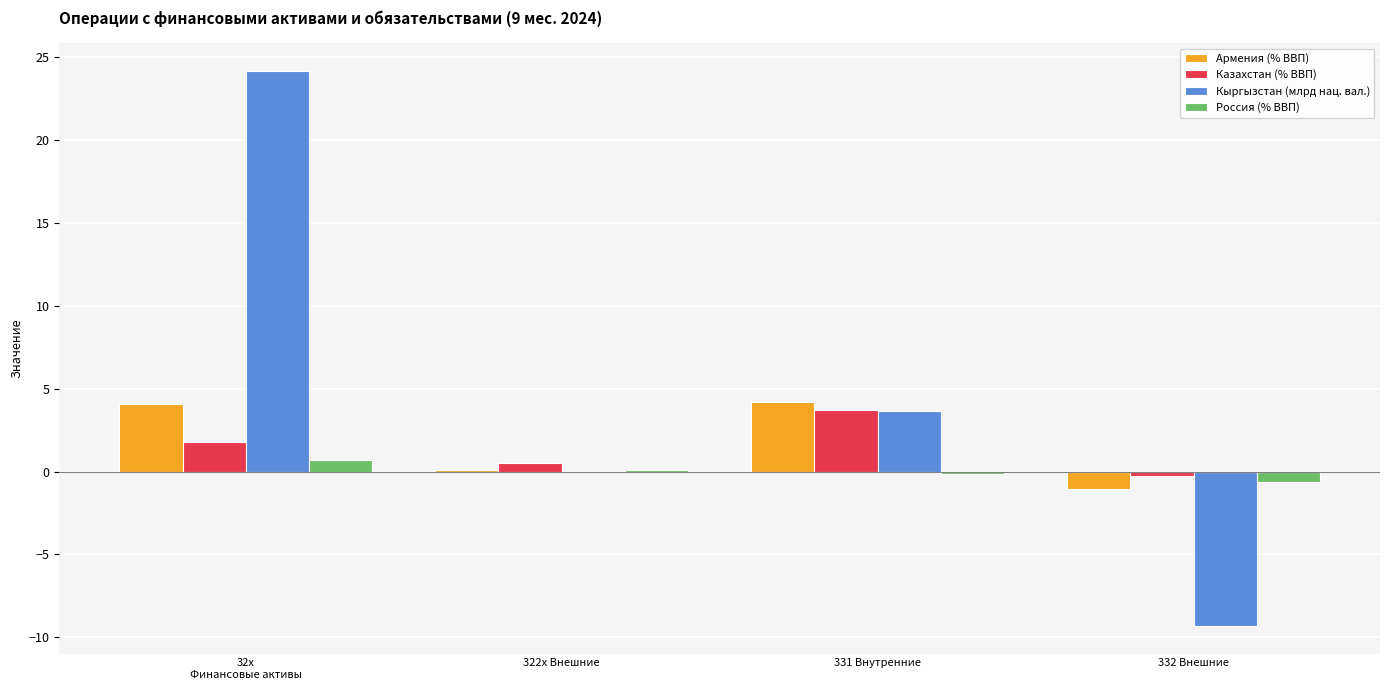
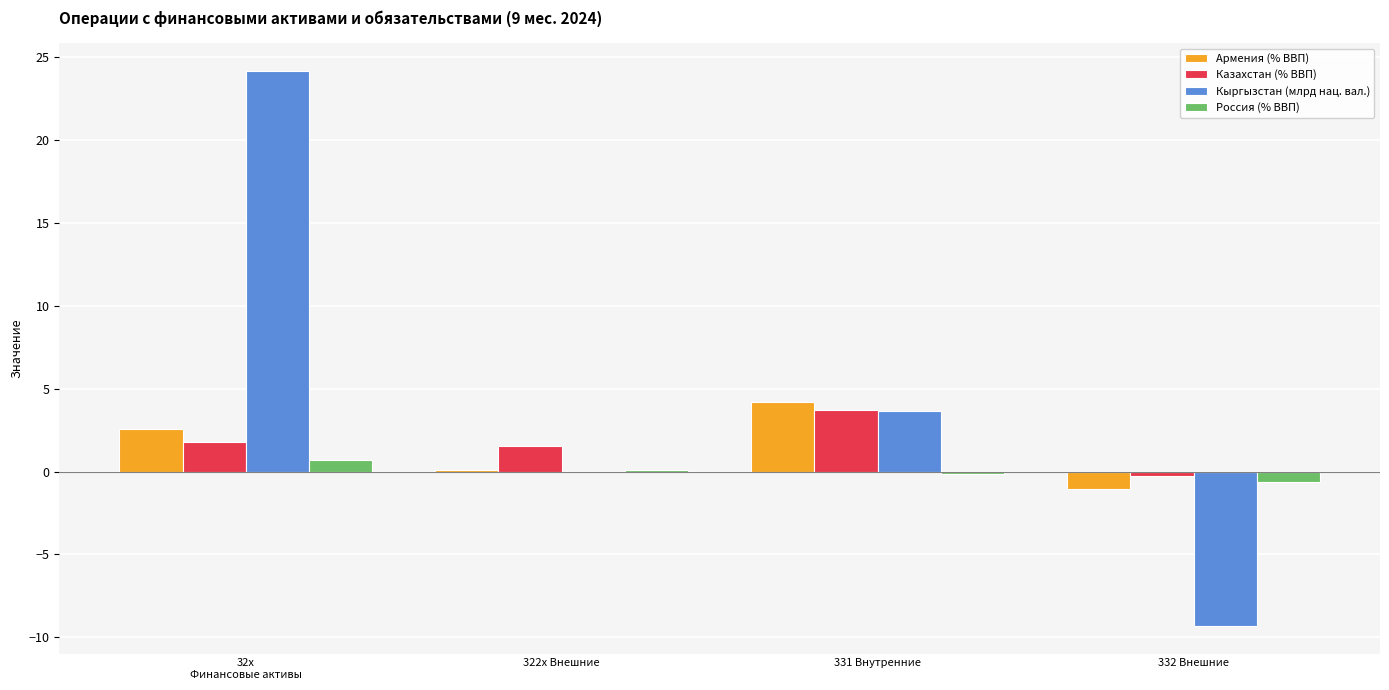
Армения (% ВВП), 32x Финансовые активы: 4.1 -> 2.5
Казахстан (% ВВП), 322x Внешние: 0.5 -> 1.5
